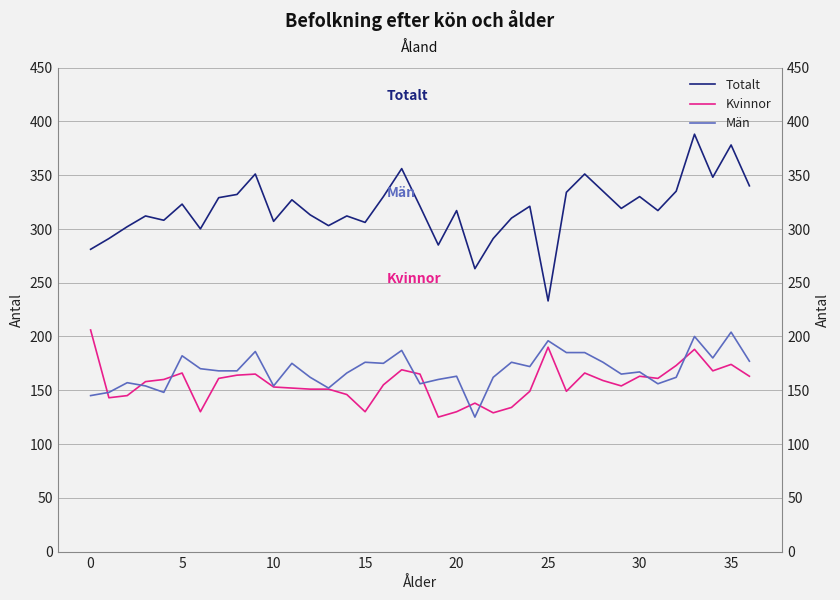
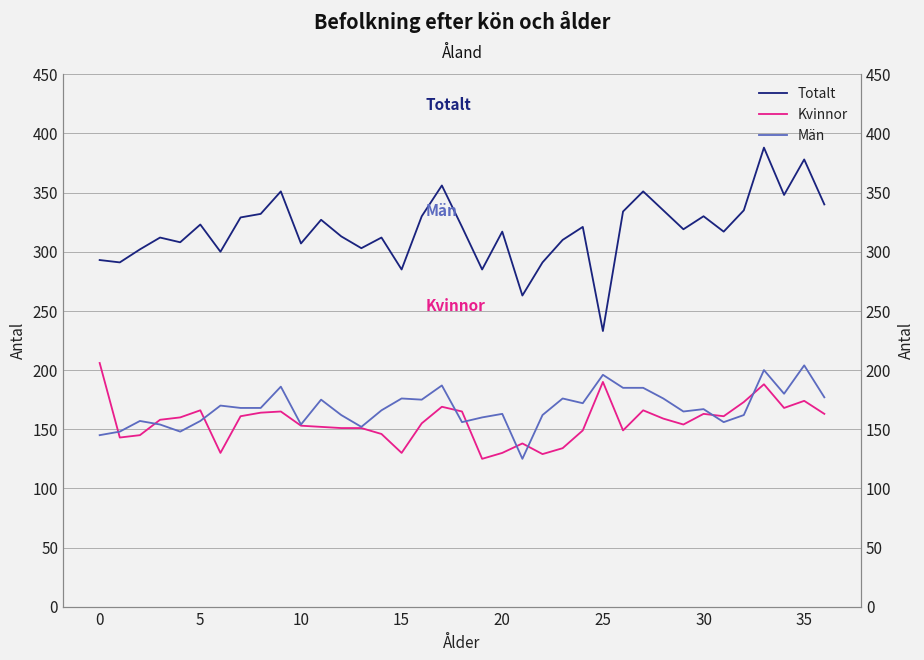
Totalt, 0: 281 -> 293
Män, 5: 182 -> 157
Totalt, 15: 306 -> 285
